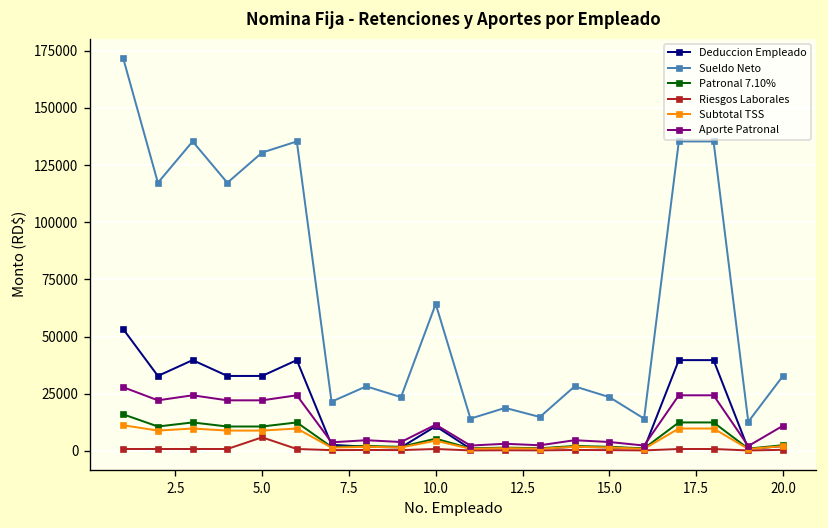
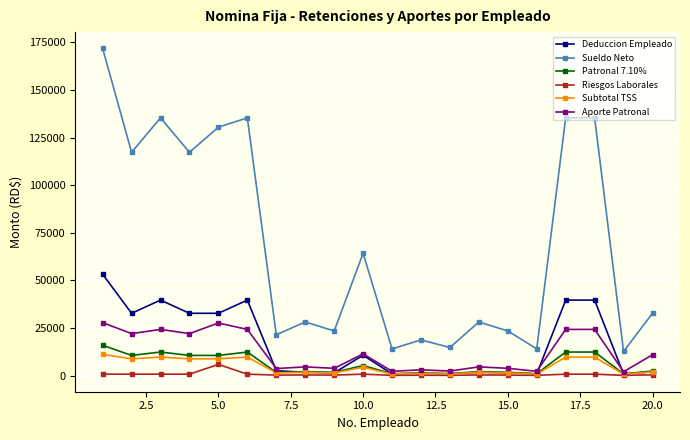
Aporte Patronal, 5.0: 22000 -> 28000
